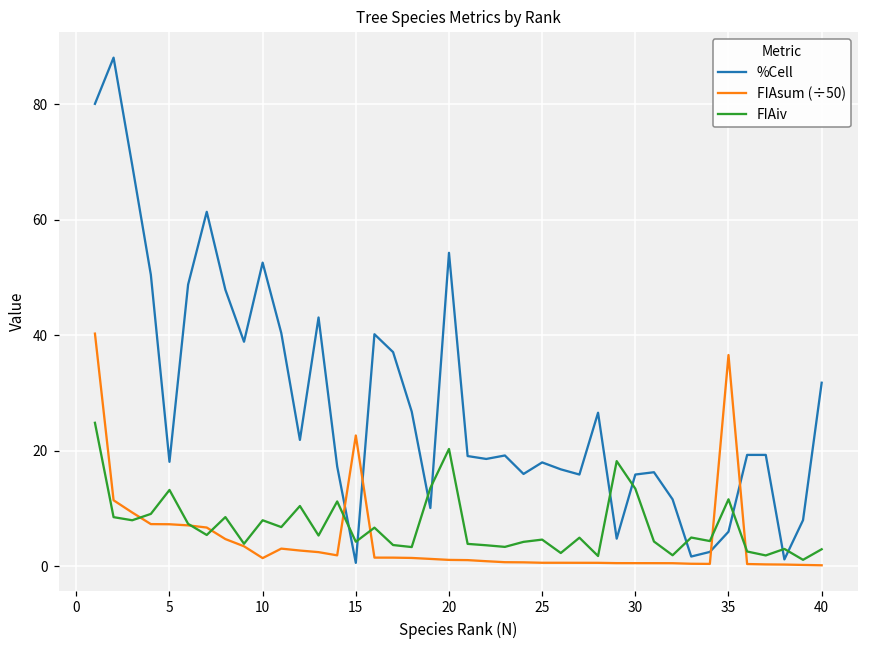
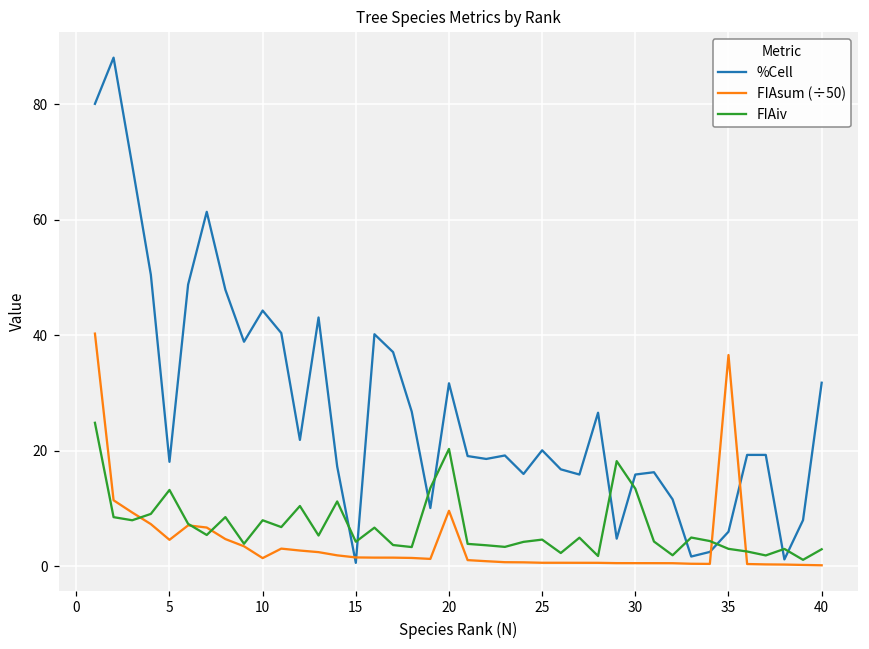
FIAsum (÷50), 5: 7 -> 5
%Cell, 10: 53 -> 44
FIAsum (÷50), 15: 23 -> 2
%Cell, 20: 54 -> 32
FIAsum (÷50), 20: 1 -> 10
%Cell, 25: 18 -> 20
FIAiv, 35: 12 -> 3
